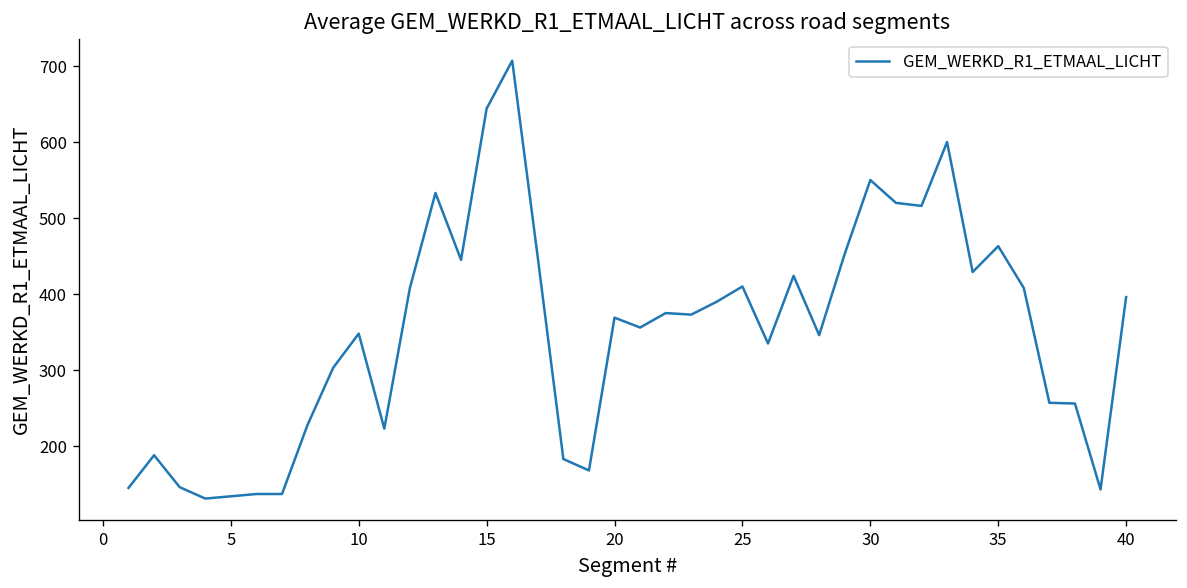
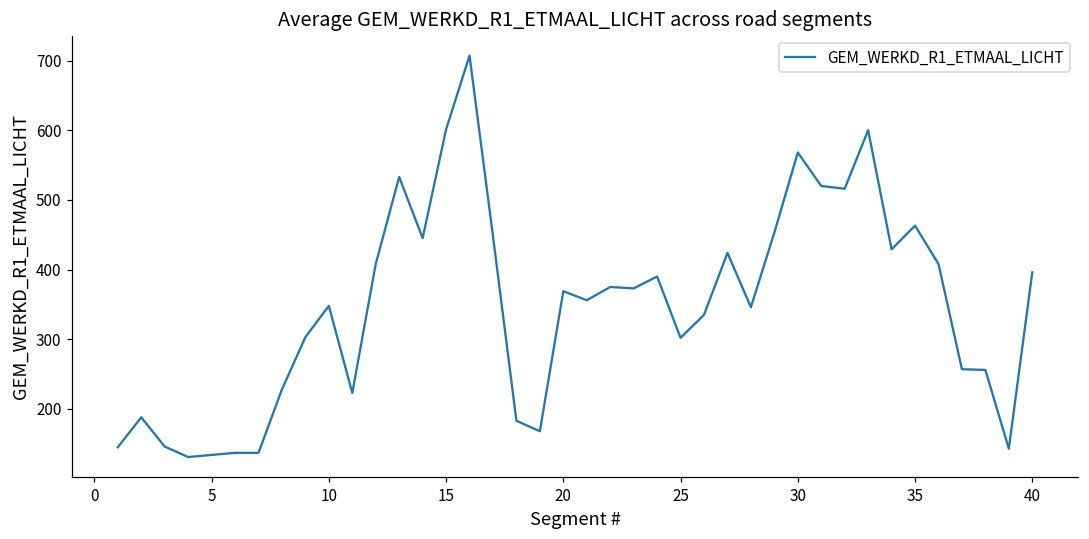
15: 640 -> 600
25: 410 -> 300
30: 550 -> 570
